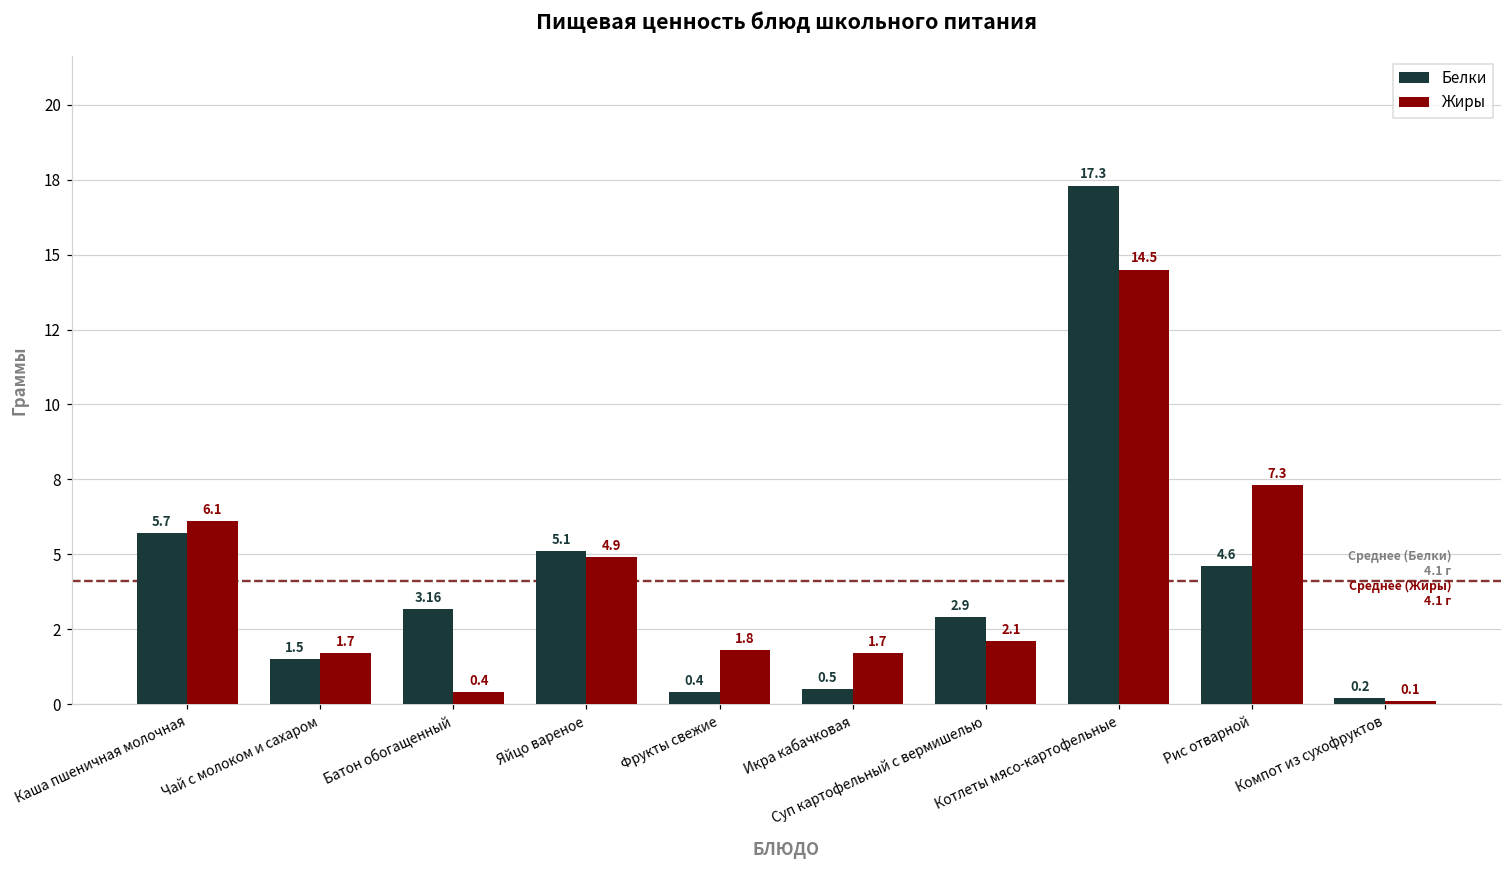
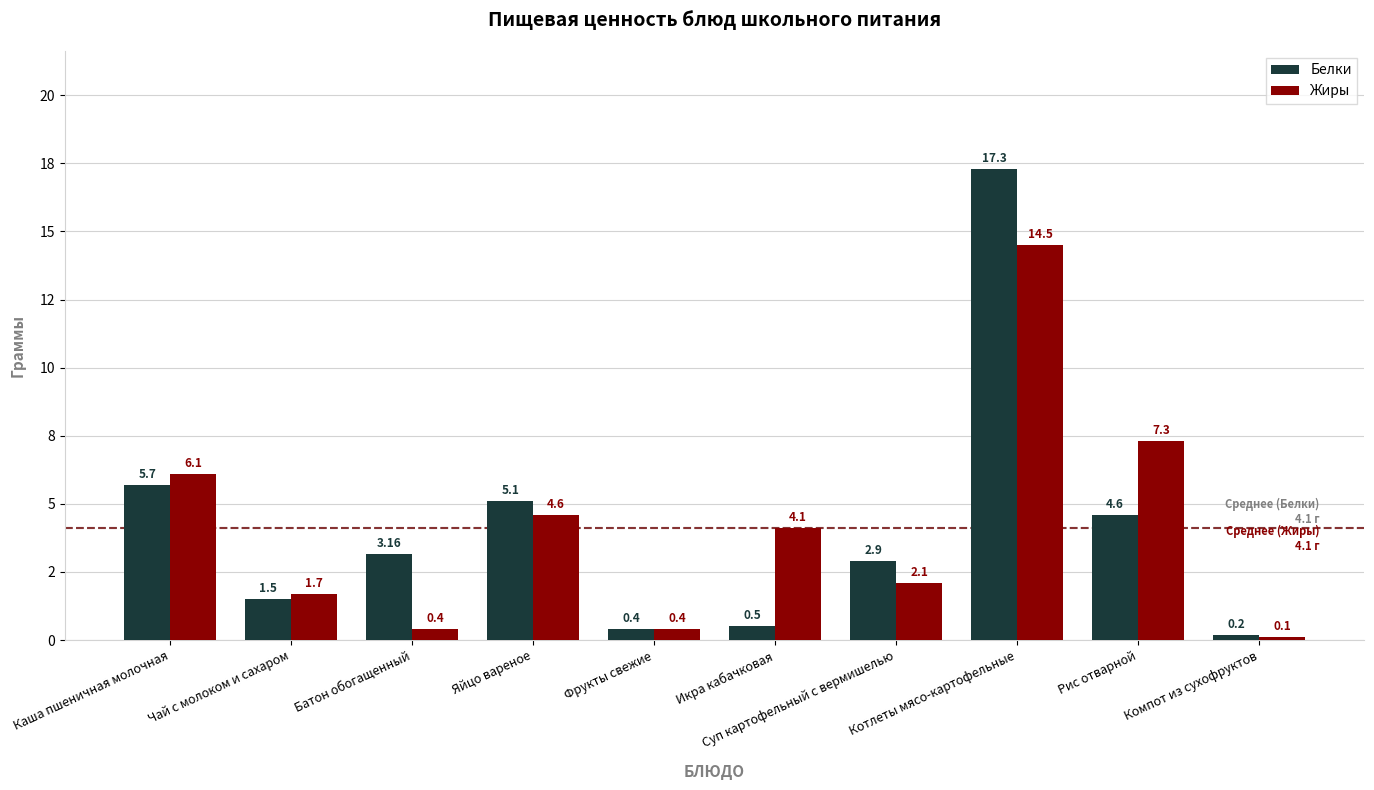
Жиры, Яйцо вареное: 4.9 -> 4.6
Жиры, Фрукты свежие: 1.8 -> 0.4
Жиры, Икра кабачковая: 1.7 -> 4.1
